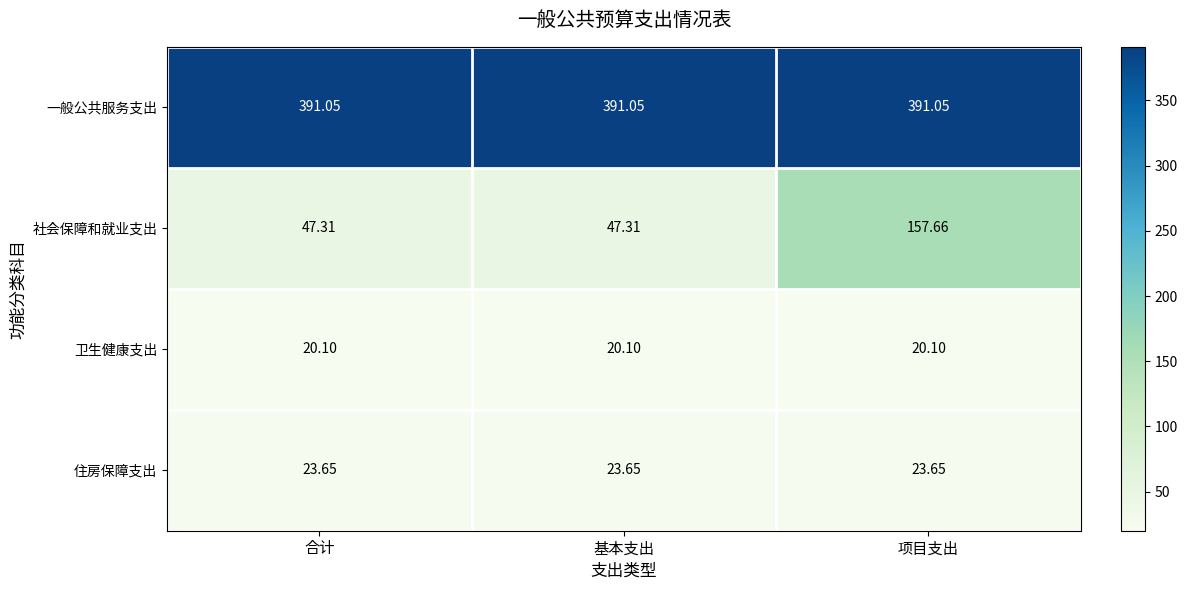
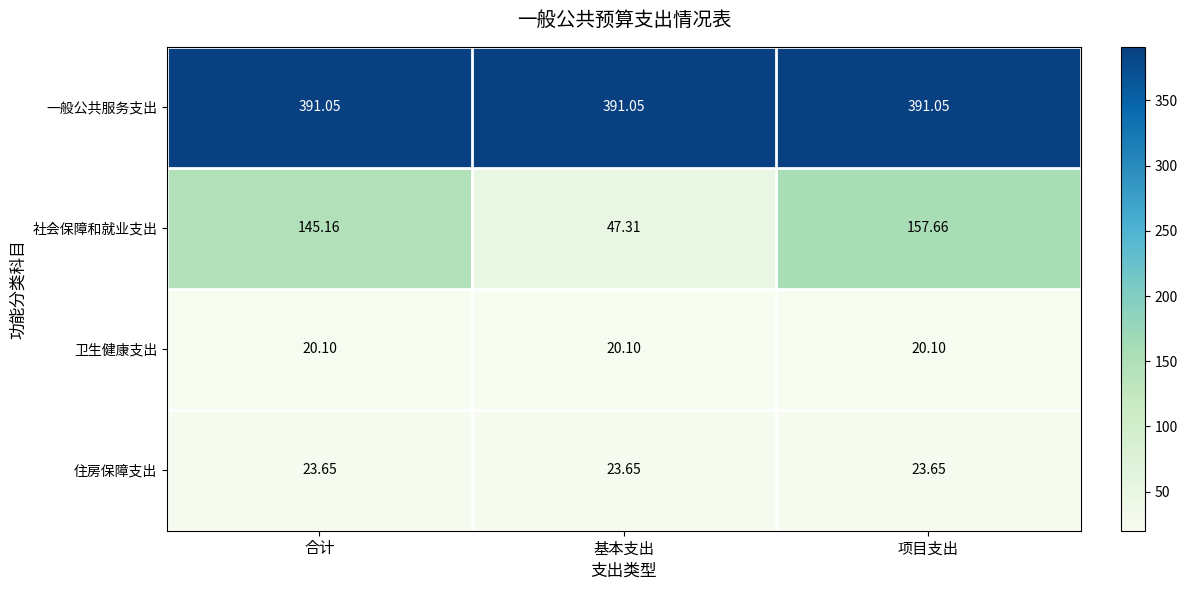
社会保障和就业支出, 合计: 47.31 -> 145.16
